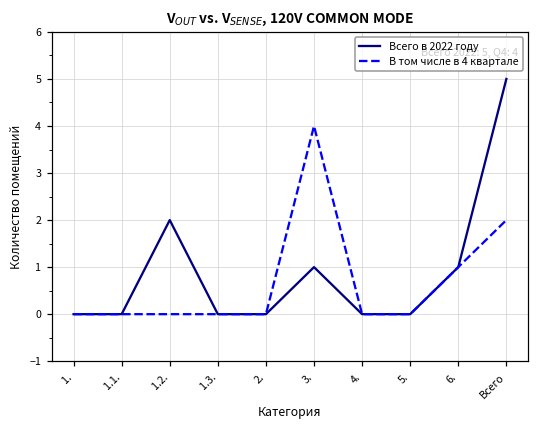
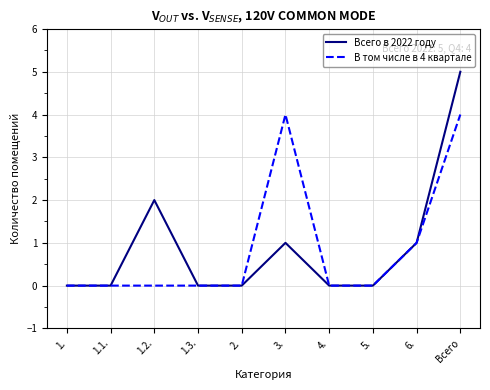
В том числе в 4 квартале, Всего: 2 -> 4
